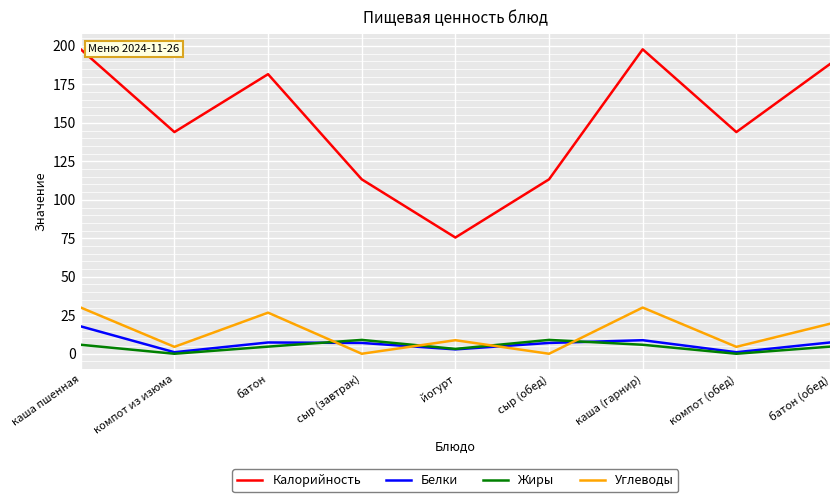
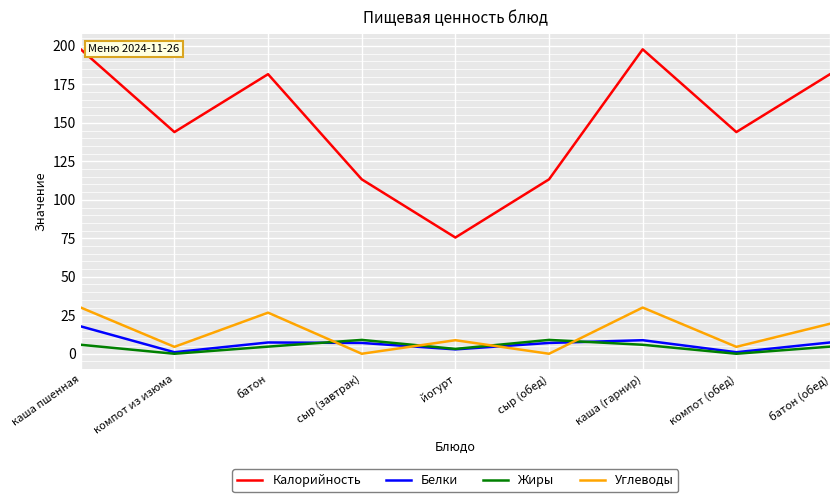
Калорийность, батон (обед): 188 -> 182
